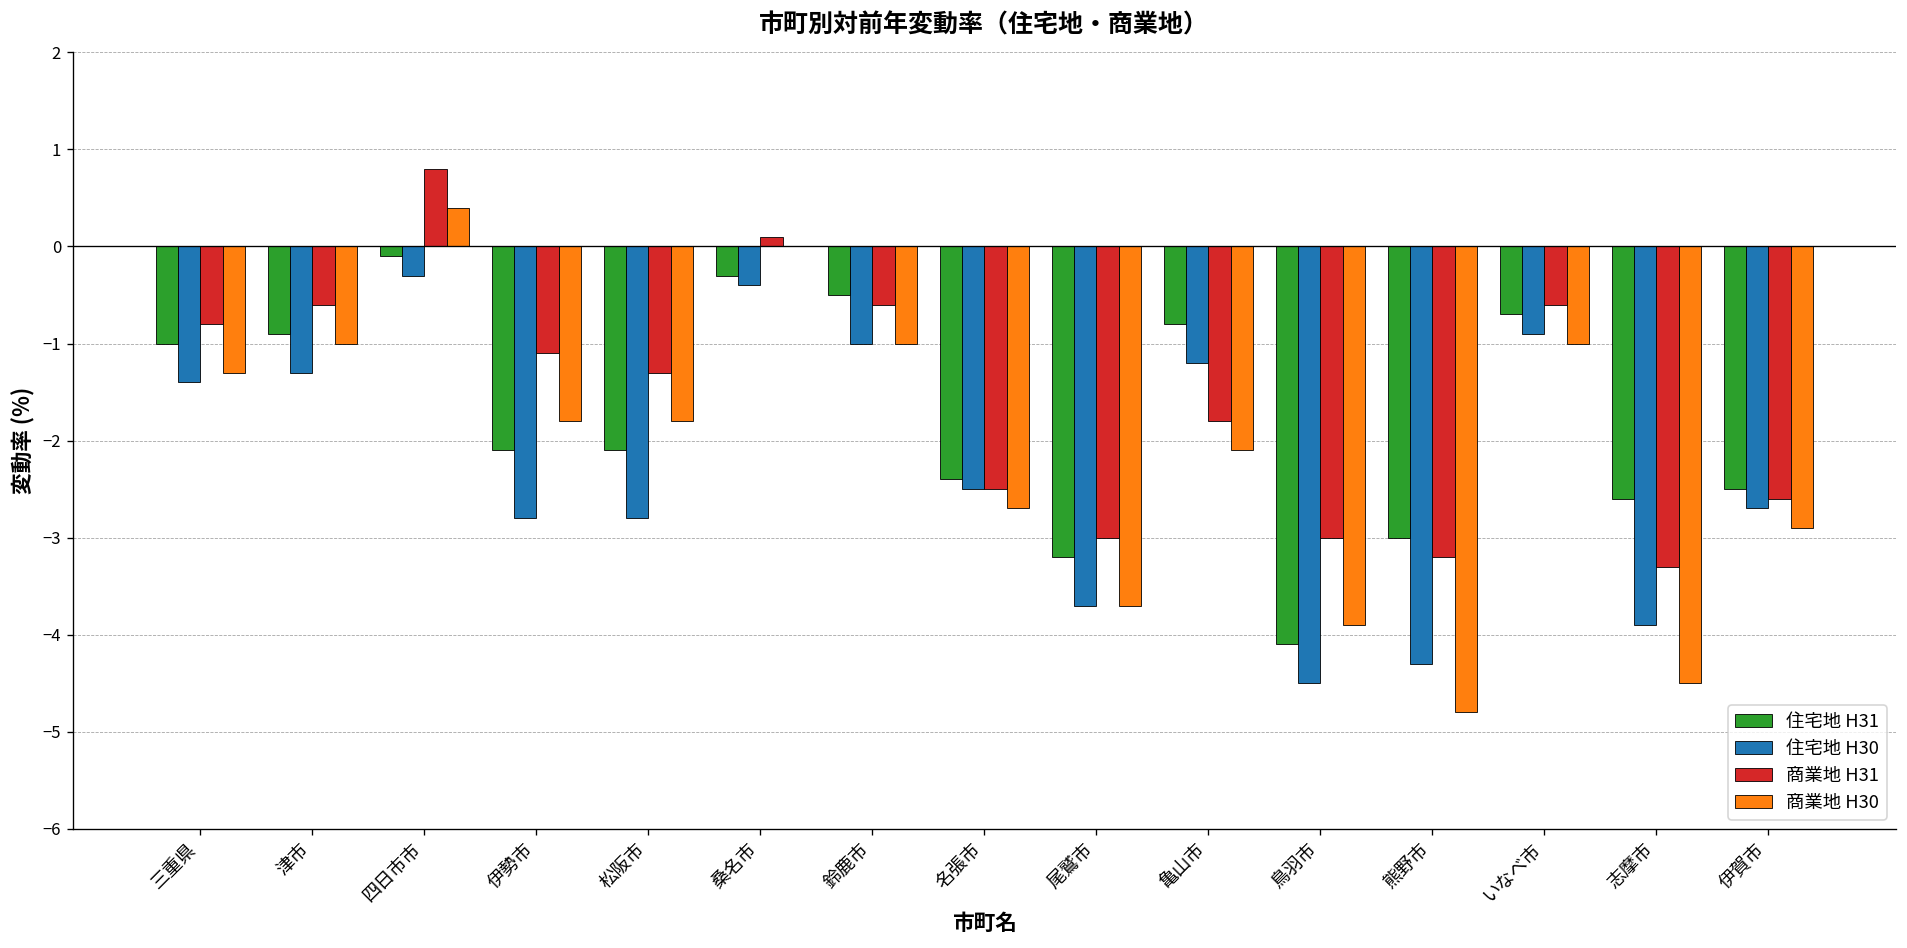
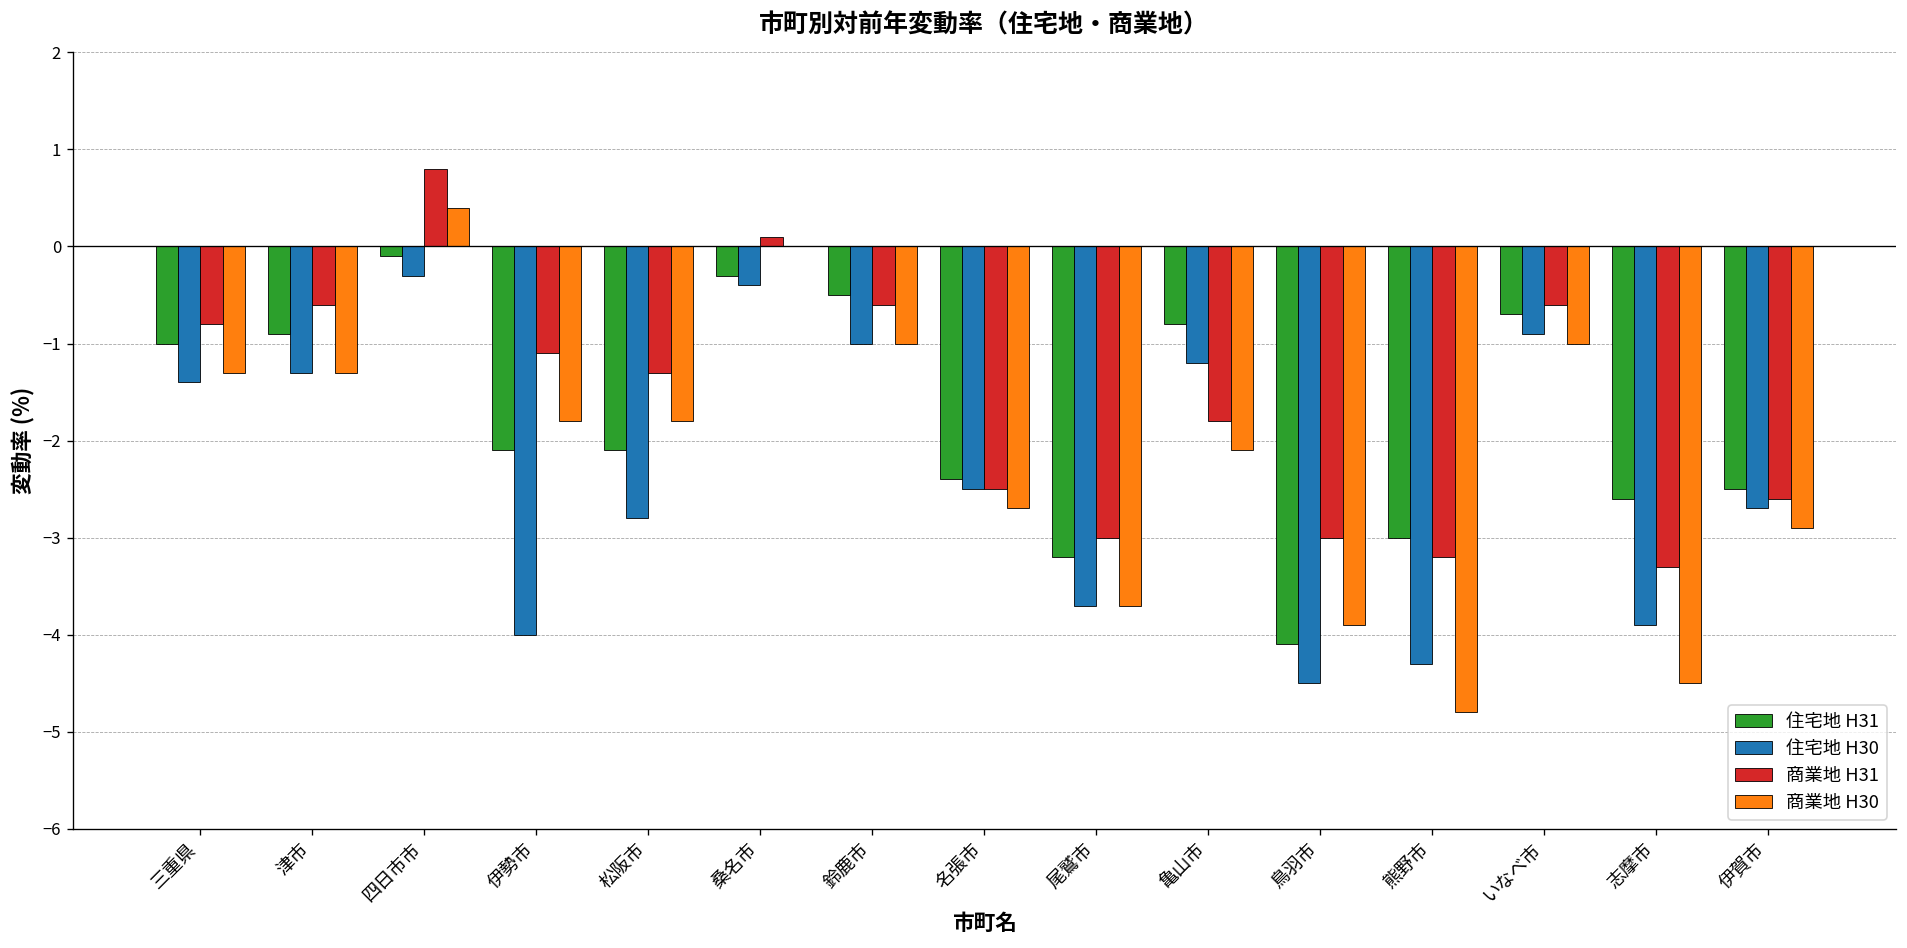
商業地 H30, 津市: -1.0 -> -1.3
住宅地 H30, 伊勢市: -2.8 -> -4.0
